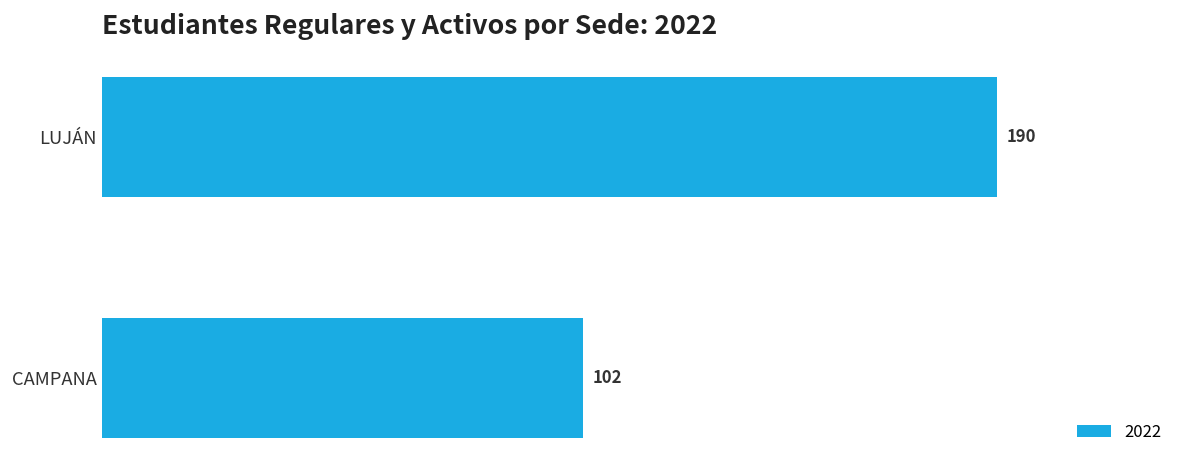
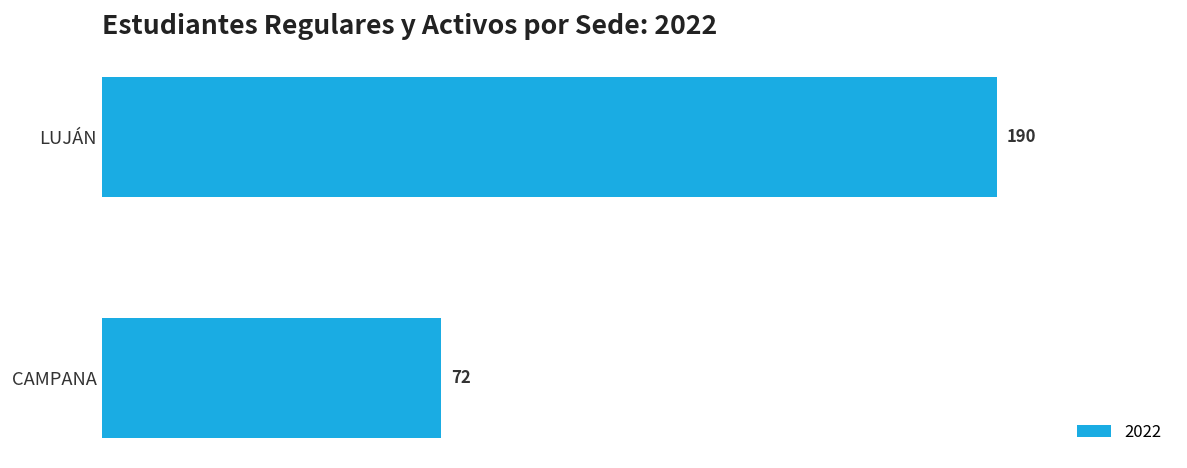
CAMPANA: 102 -> 72
